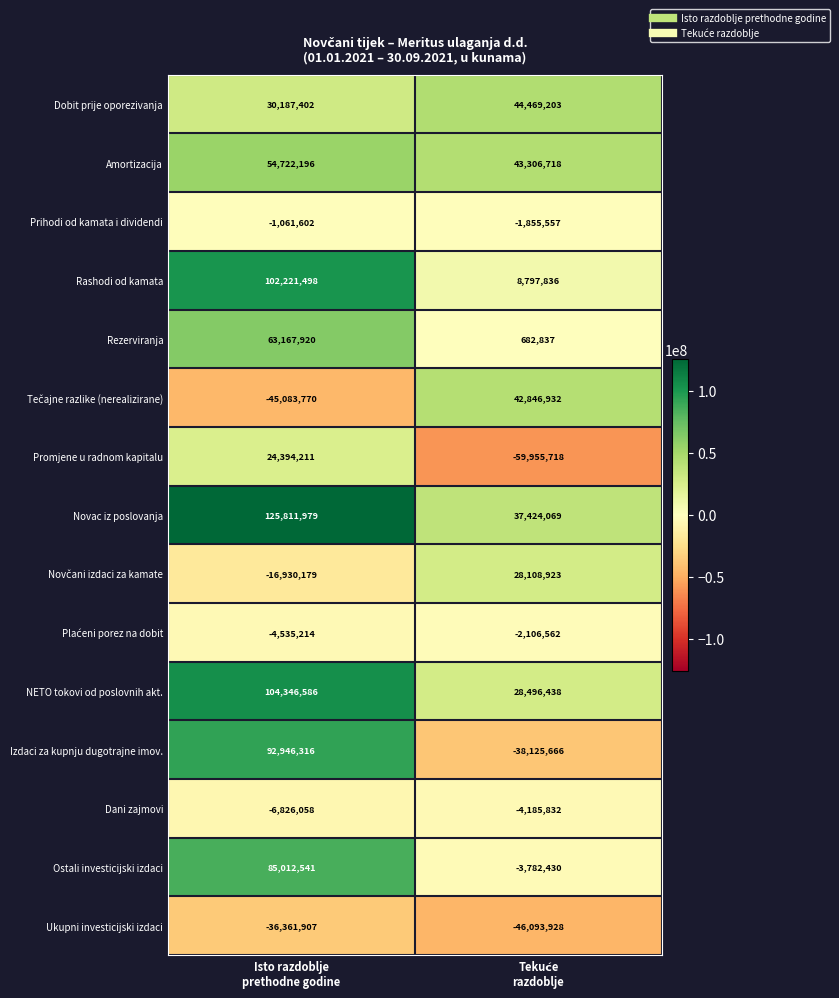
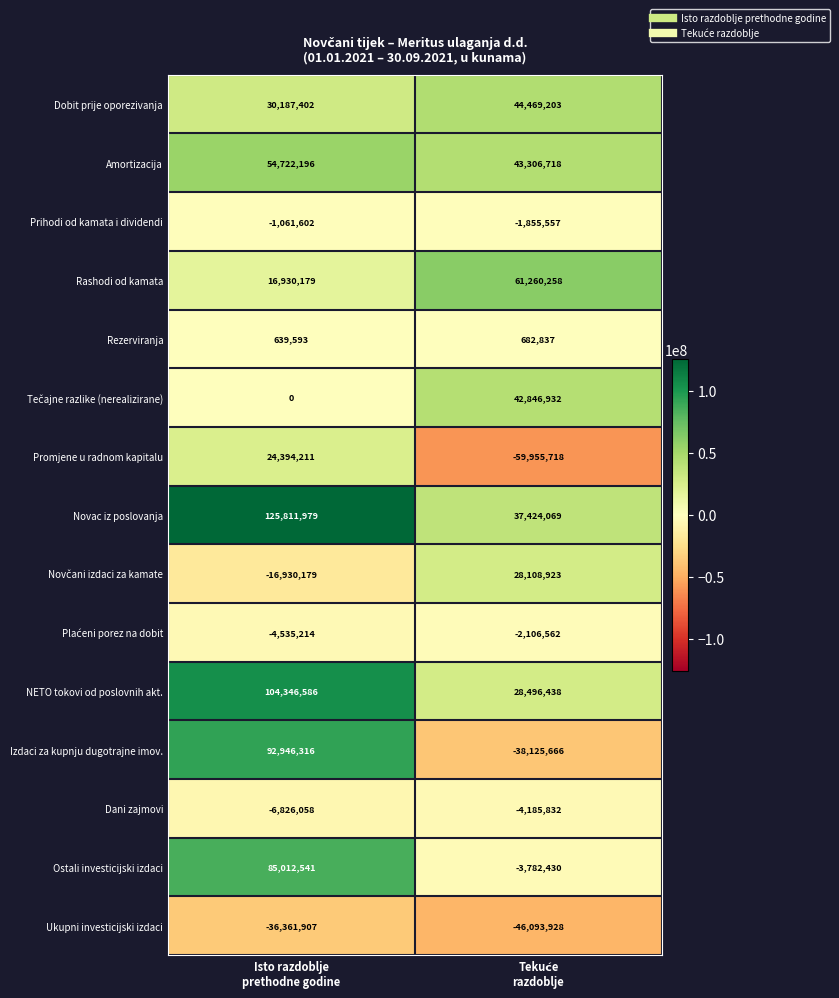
Rashodi od kamata, Isto razdoblje prethodne godine: 102,221,498 -> 16,930,179
Rashodi od kamata, Tekuće razdoblje: 8,797,836 -> 61,260,258
Rezerviranja, Isto razdoblje prethodne godine: 63,167,920 -> 639,593
Tečajne razlike (nerealizirane), Isto razdoblje prethodne godine: -45,083,770 -> 0
